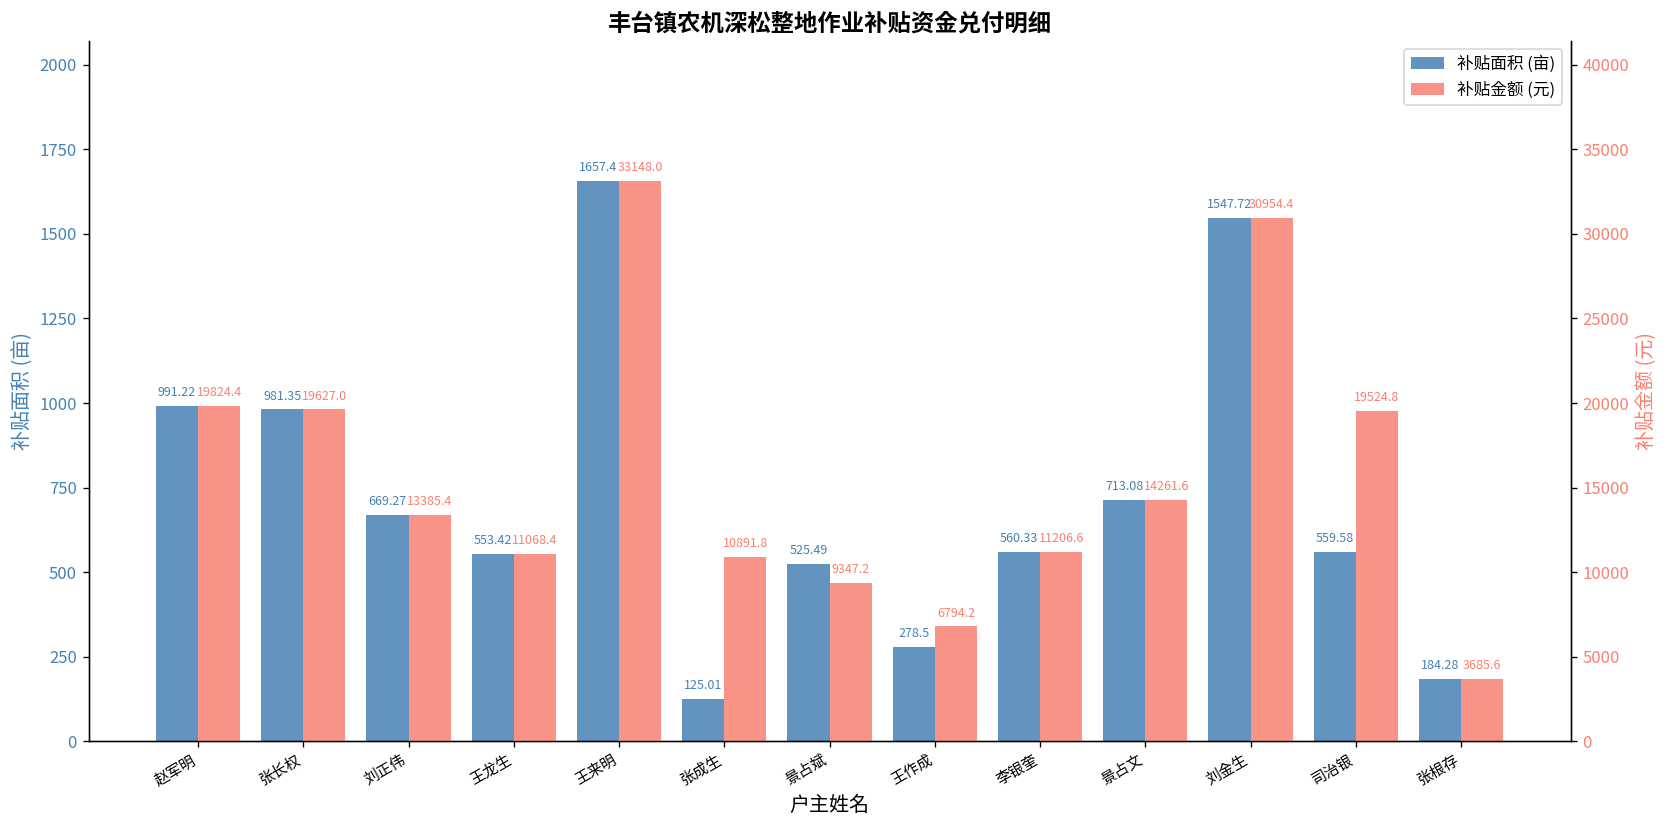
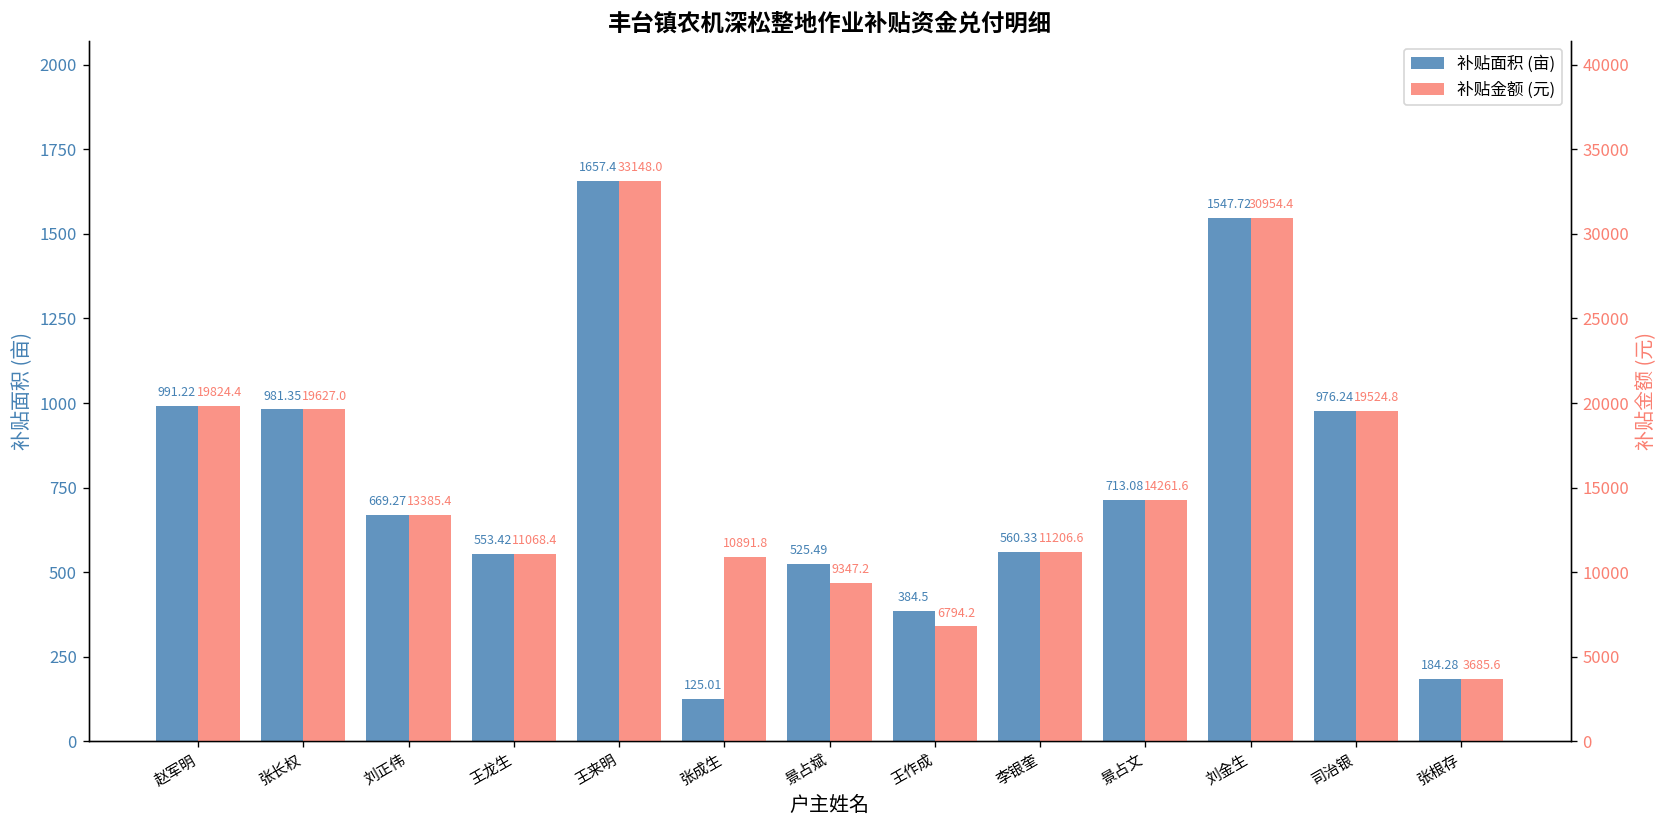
补贴面积 (亩), 王作成: 278.5 -> 384.5
补贴面积 (亩), 司治银: 559.58 -> 976.24
